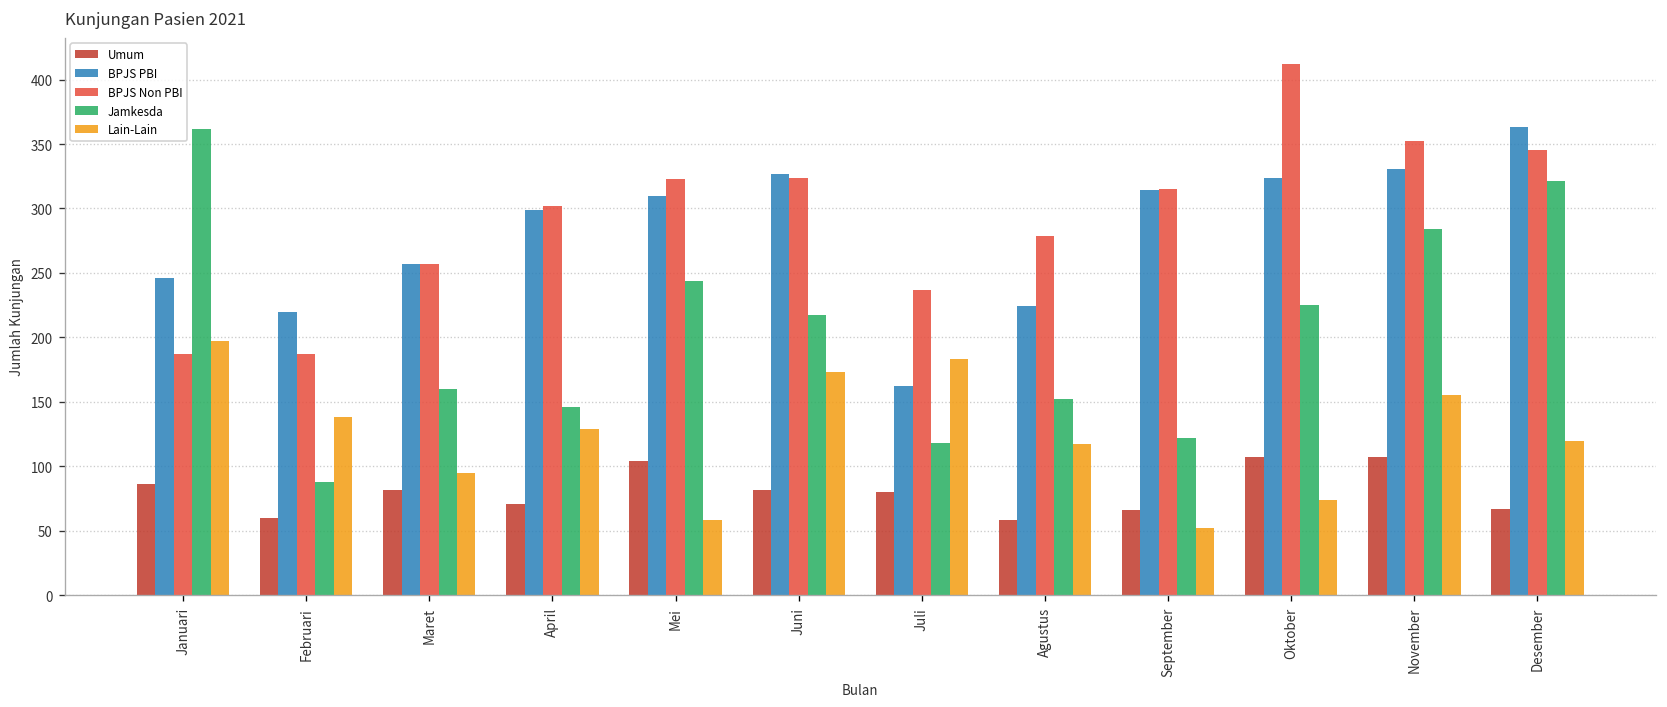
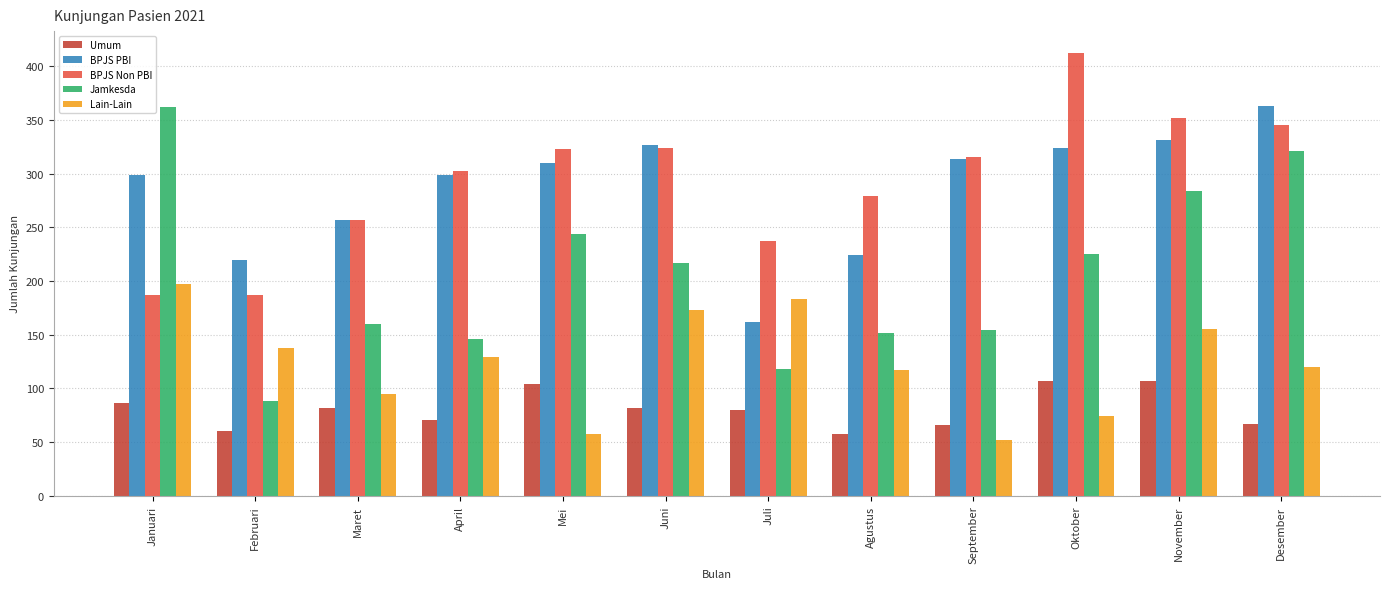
BPJS PBI, Januari: 246 -> 299
Jamkesda, September: 122 -> 154
